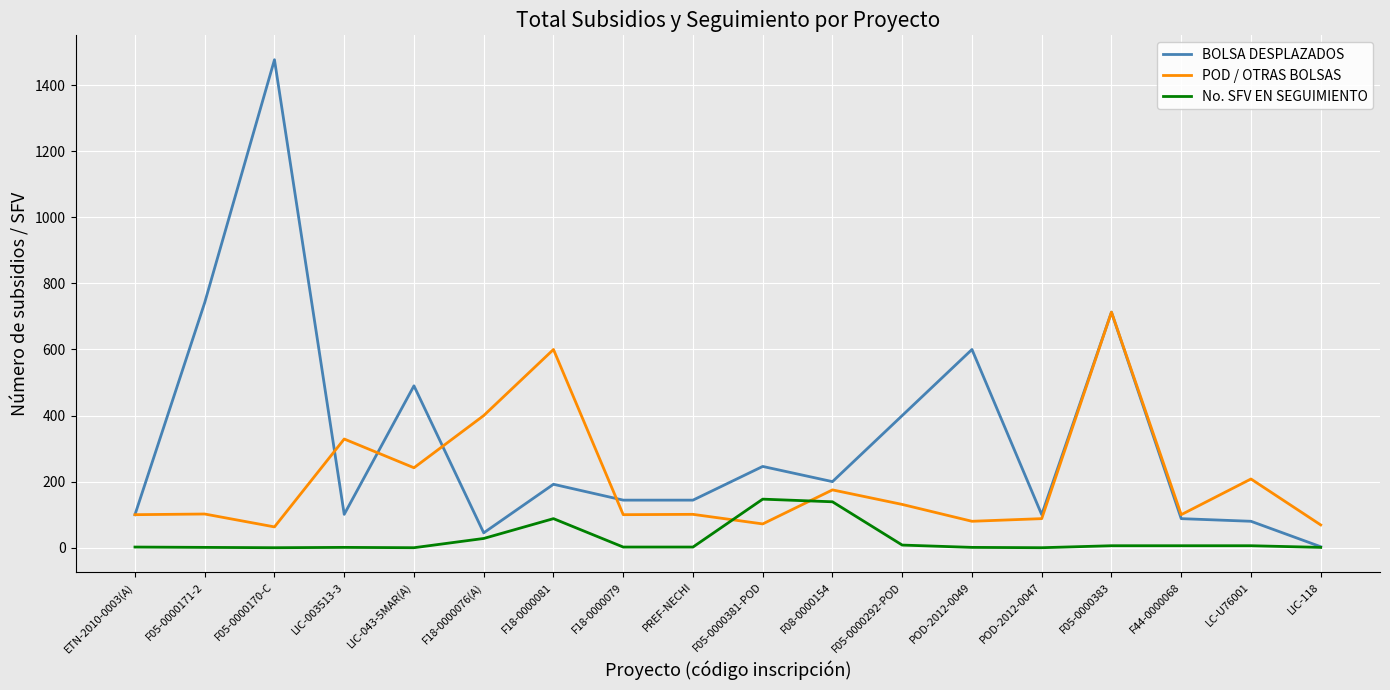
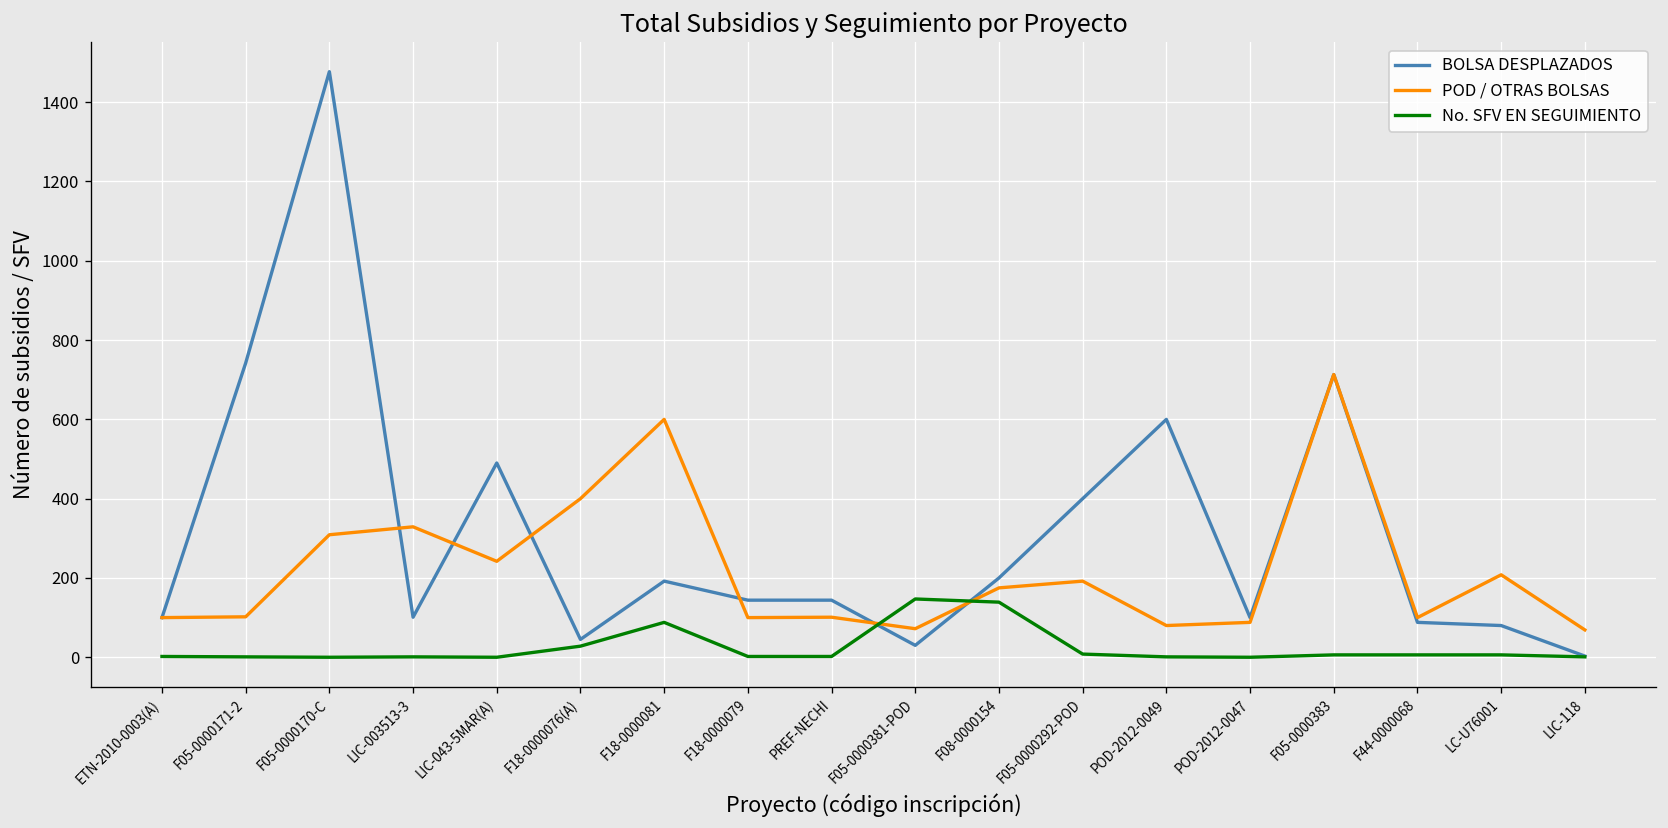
POD / OTRAS BOLSAS, F05-0000170-C: 60 -> 310
BOLSA DESPLAZADOS, F05-0000381-POD: 250 -> 30
POD / OTRAS BOLSAS, F05-0000292-POD: 130 -> 190
